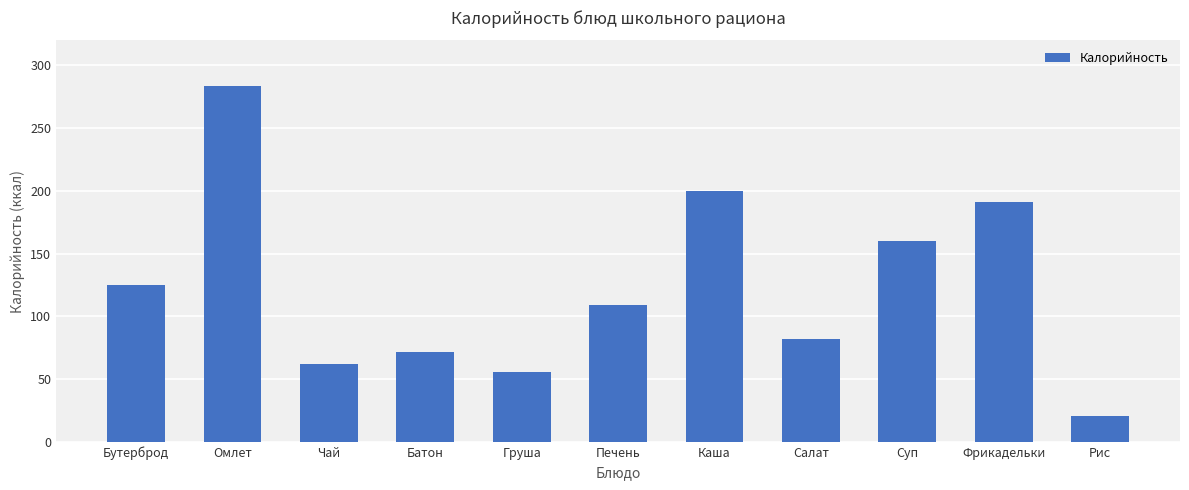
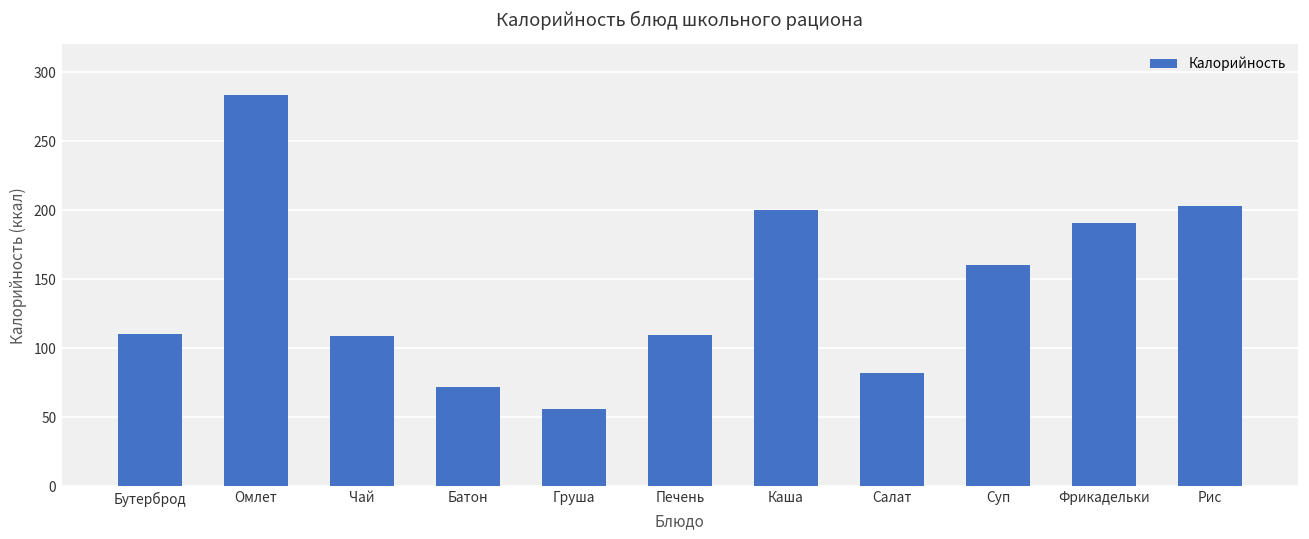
Бутерброд: 125 -> 110
Чай: 62 -> 109
Рис: 20 -> 203
